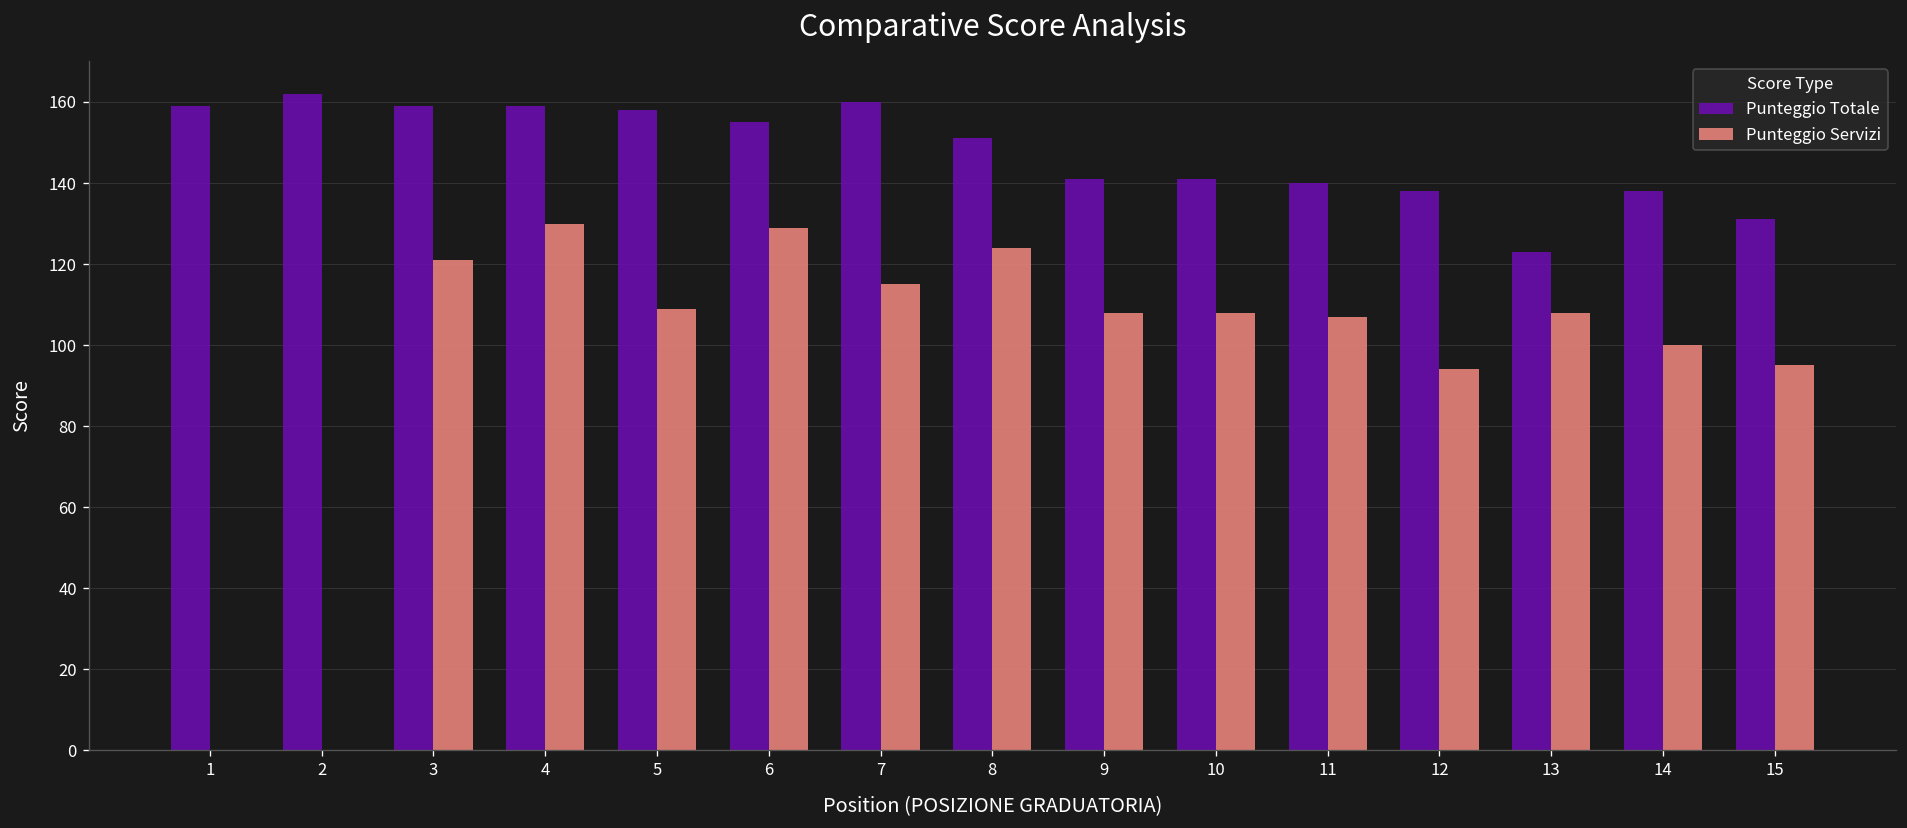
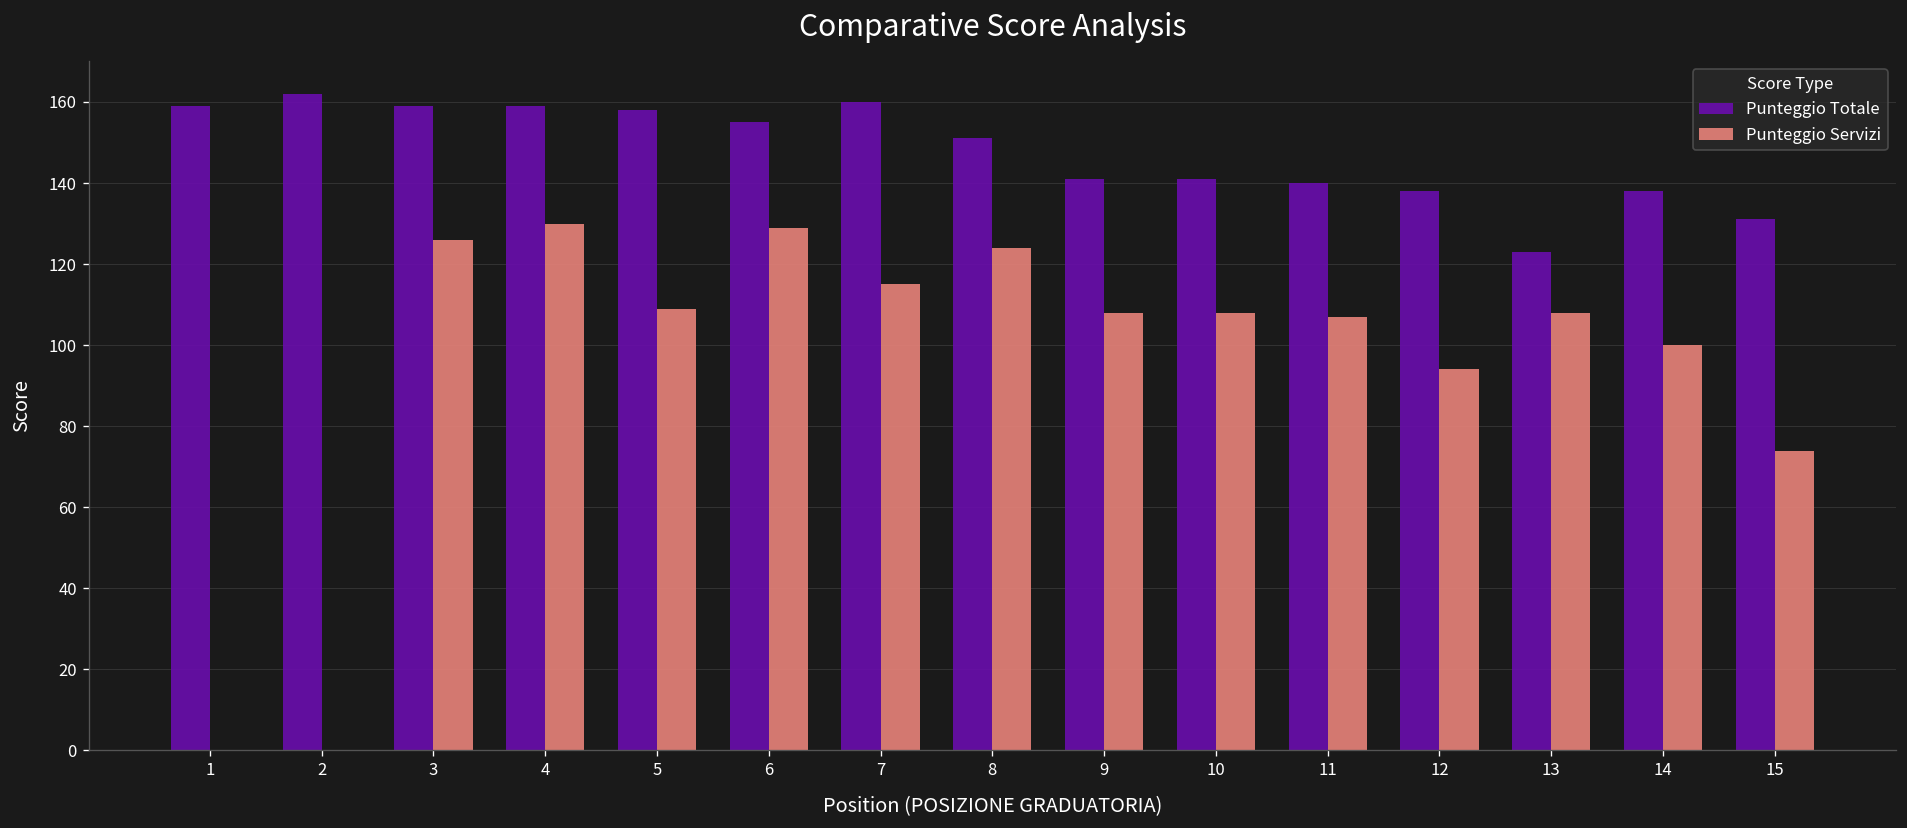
Punteggio Servizi, 3: 121 -> 126
Punteggio Servizi, 15: 95 -> 74
